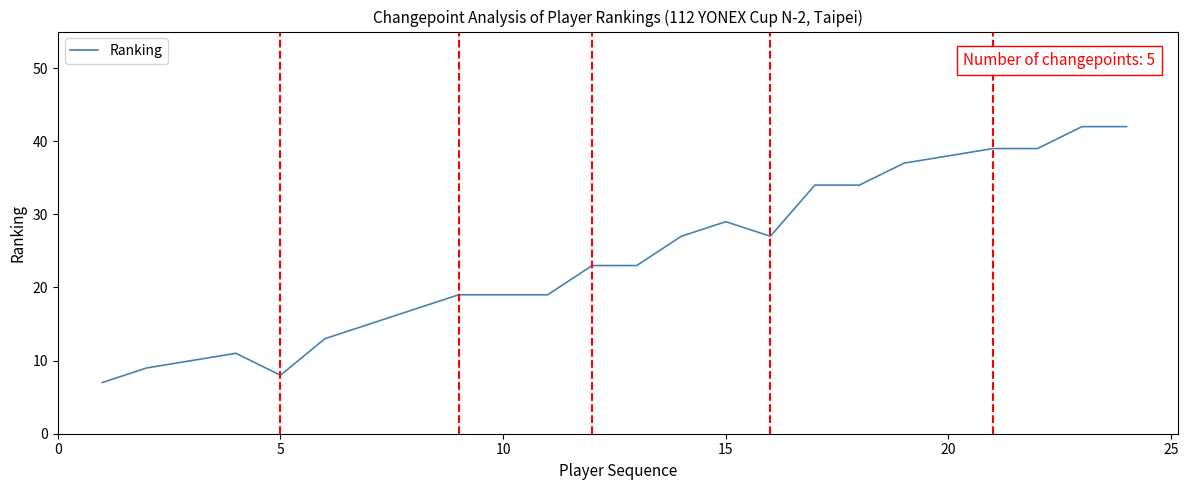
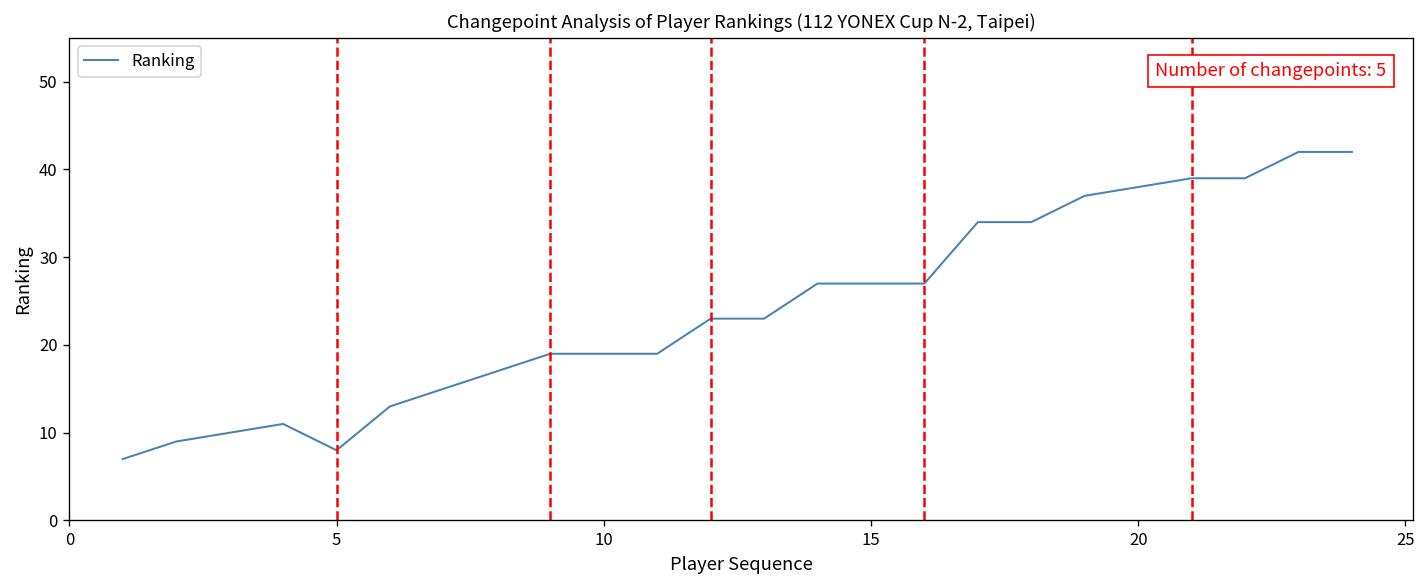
15: 29 -> 27
